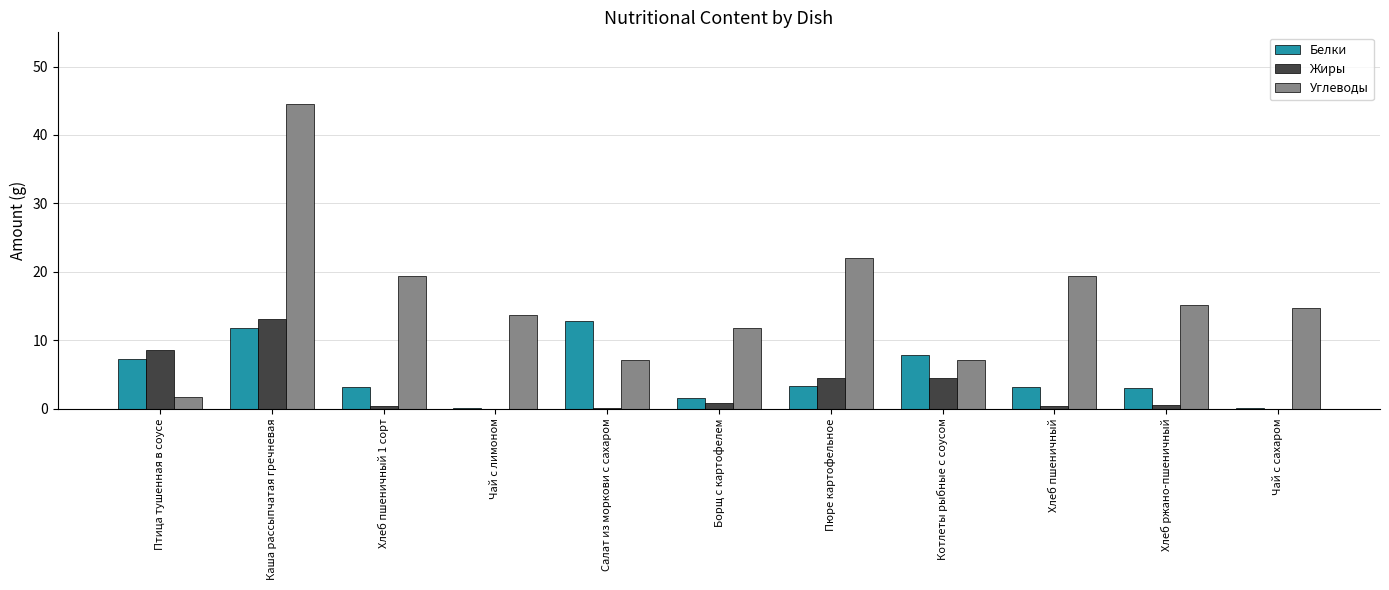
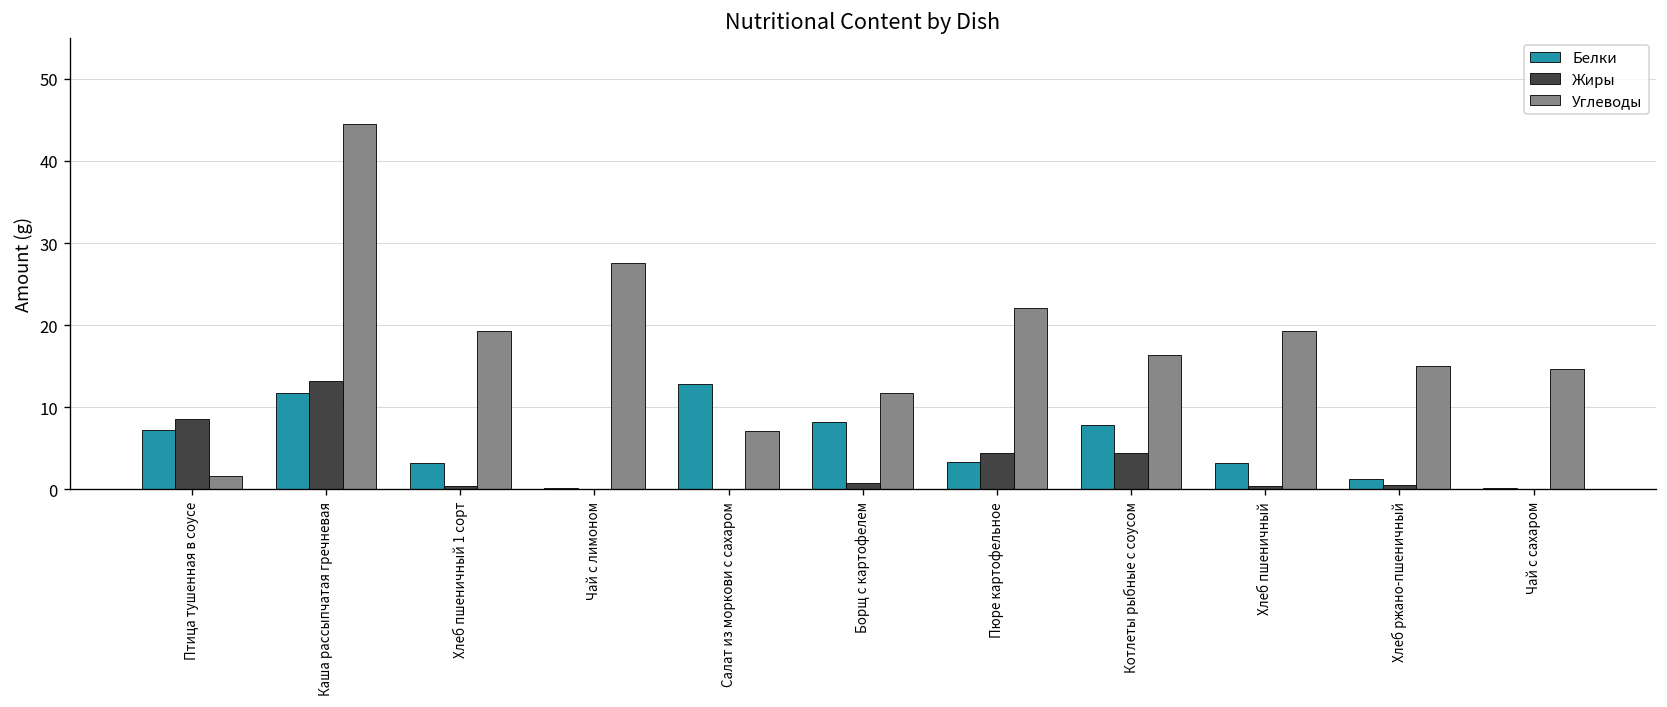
Углеводы, Чай с лимоном: 14 -> 28
Белки, Борщ с картофелем: 2 -> 8
Углеводы, Котлеты рыбные с соусом: 7 -> 16
Белки, Хлеб ржано-пшеничный: 3 -> 1
